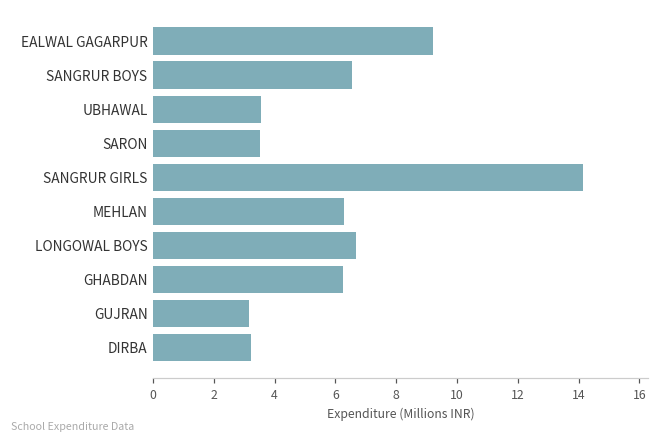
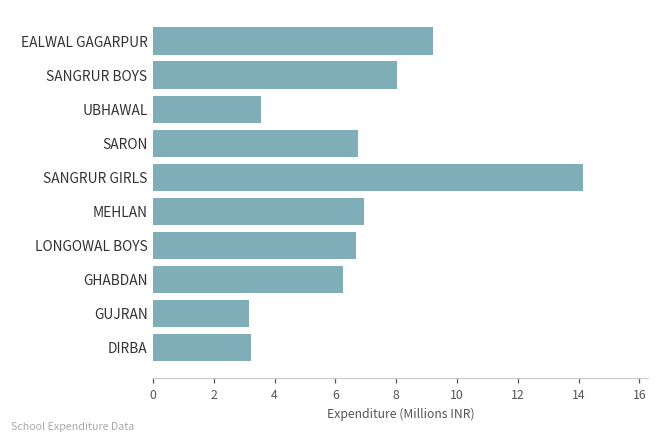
SANGRUR BOYS: 6.5 -> 8.0
SARON: 3.5 -> 6.8
MEHLAN: 6.3 -> 6.9
